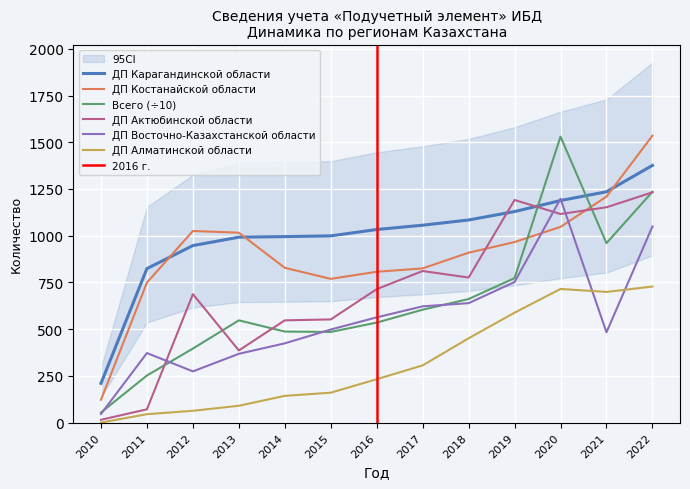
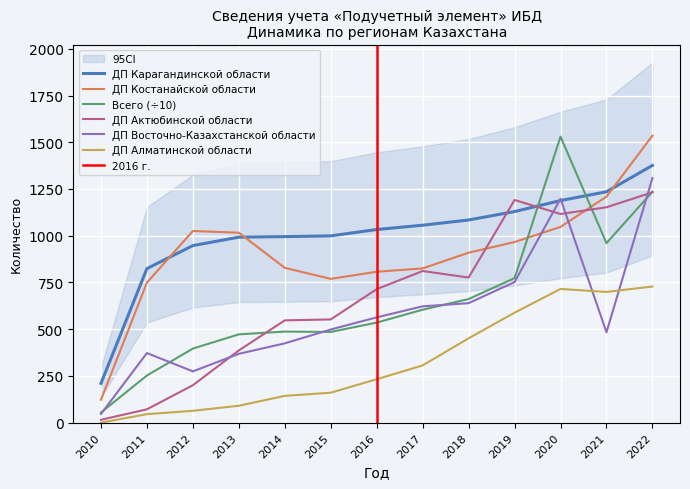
ДП Актюбинской области, 2012: 690 -> 200
Всего (÷10), 2013: 550 -> 470
ДП Восточно-Казахстанской области, 2022: 1050 -> 1310
